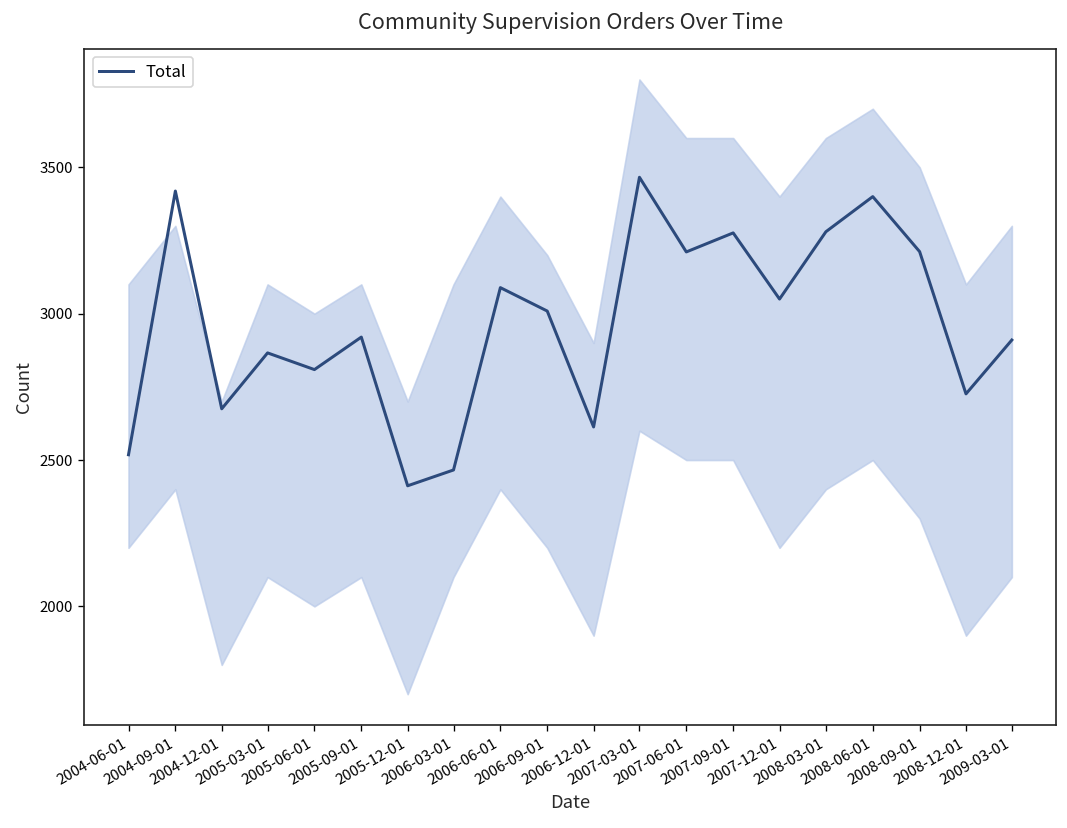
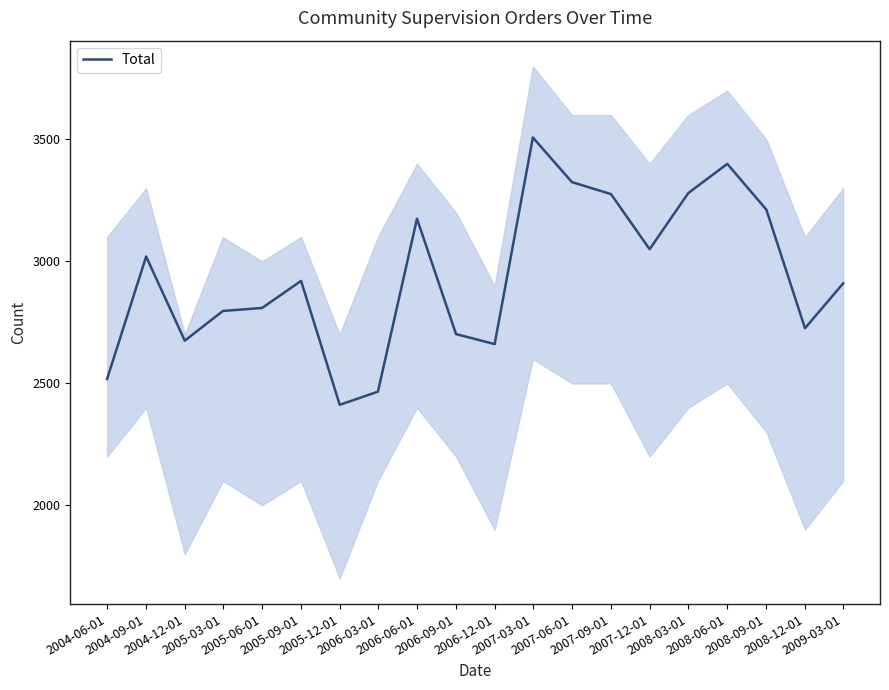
Total, 2004-09-01: 3420 -> 3020
Total, 2005-03-01: 2870 -> 2800
Total, 2006-06-01: 3090 -> 3180
Total, 2006-09-01: 3010 -> 2700
Total, 2006-12-01: 2610 -> 2660
Total, 2007-03-01: 3470 -> 3510
Total, 2007-06-01: 3210 -> 3330
